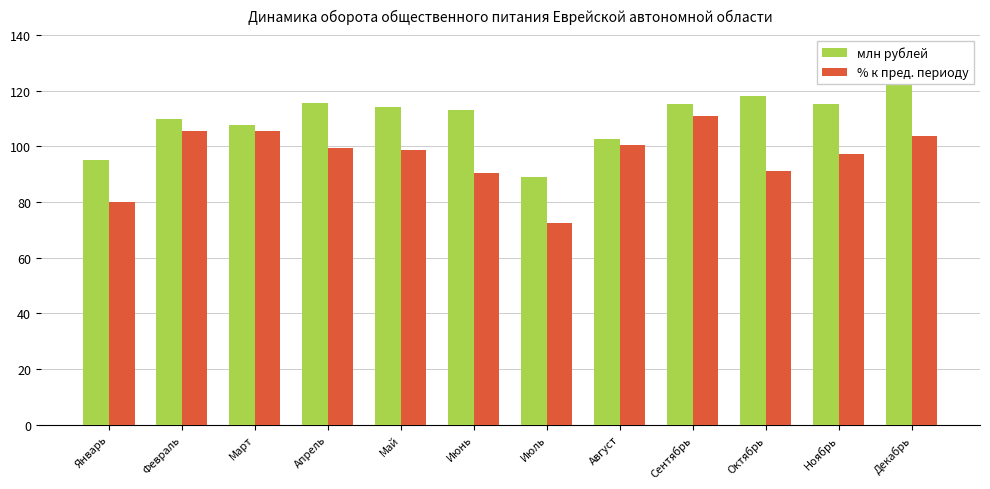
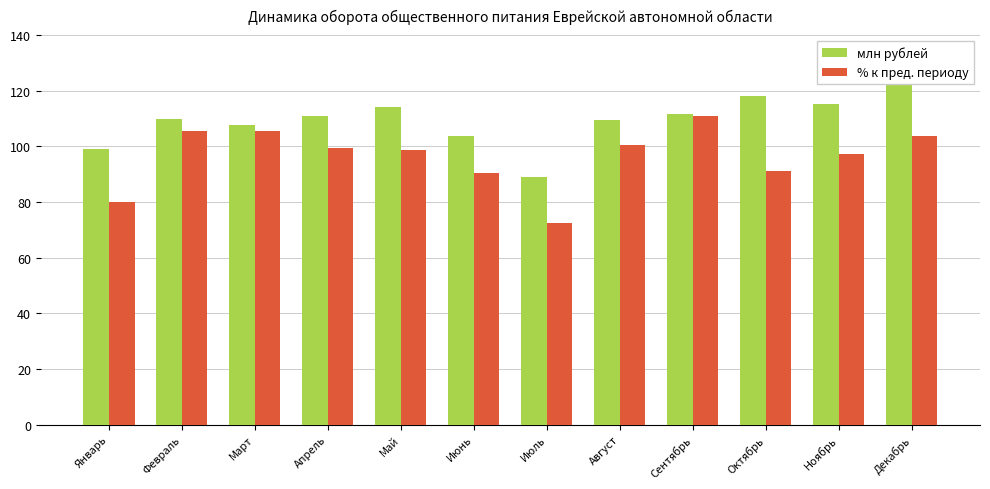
млн рублей, Январь: 95 -> 99
млн рублей, Апрель: 116 -> 111
млн рублей, Июнь: 113 -> 104
млн рублей, Август: 103 -> 110
млн рублей, Сентябрь: 115 -> 112
